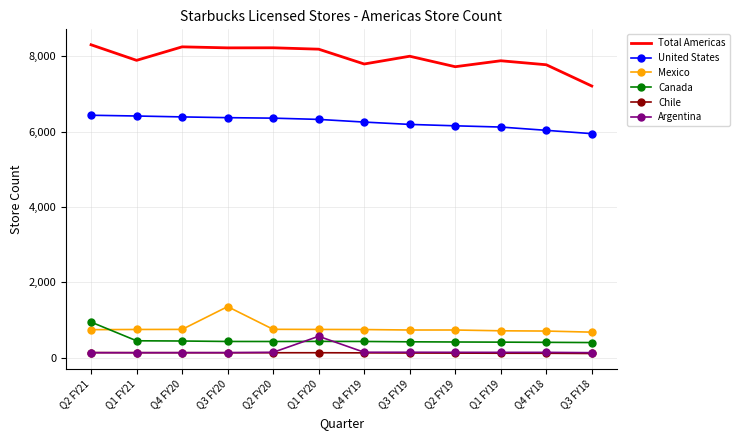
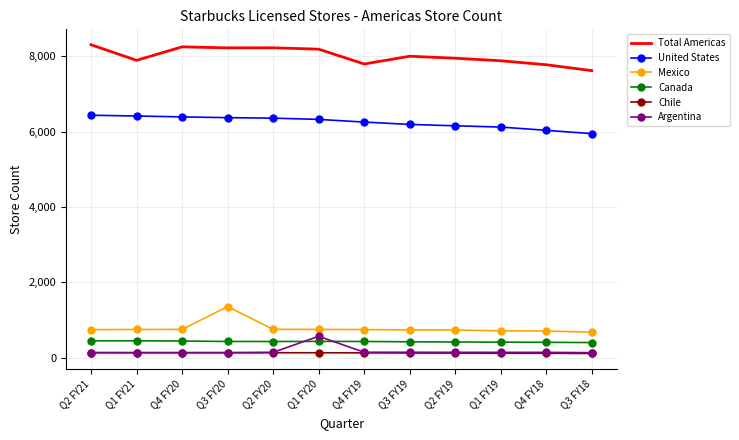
Canada, Q2 FY21: 900 -> 500
Total Americas, Q2 FY19: 7,700 -> 7,900
Total Americas, Q3 FY18: 7,200 -> 7,600
